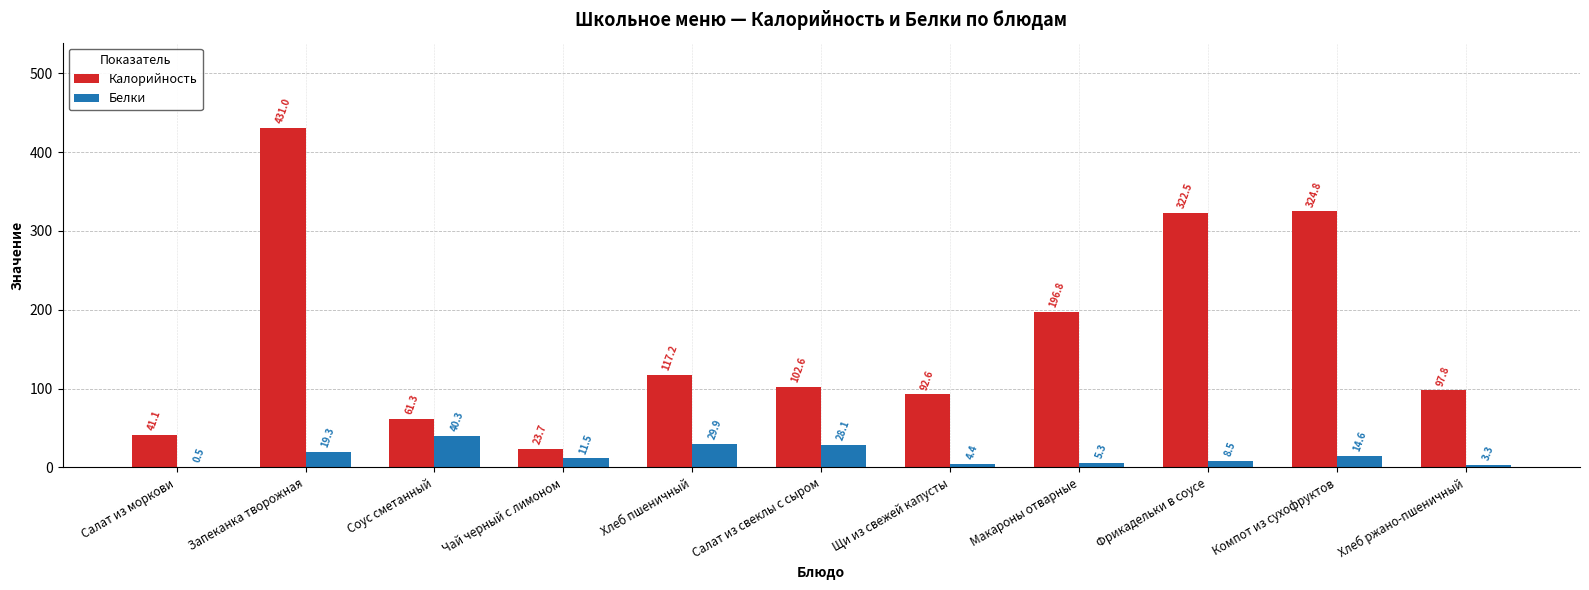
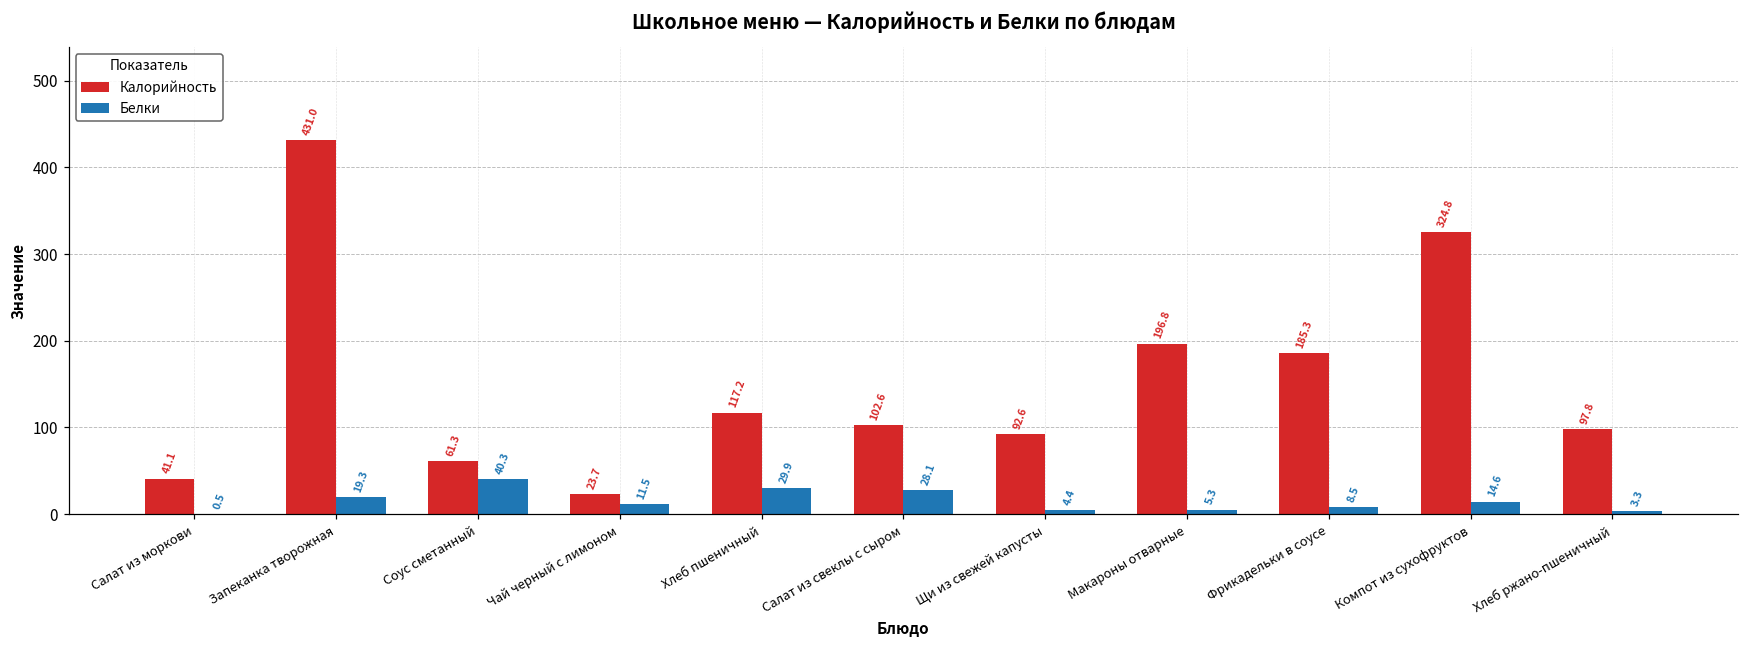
Калорийность, Фрикадельки в соусе: 322.5 -> 185.3
